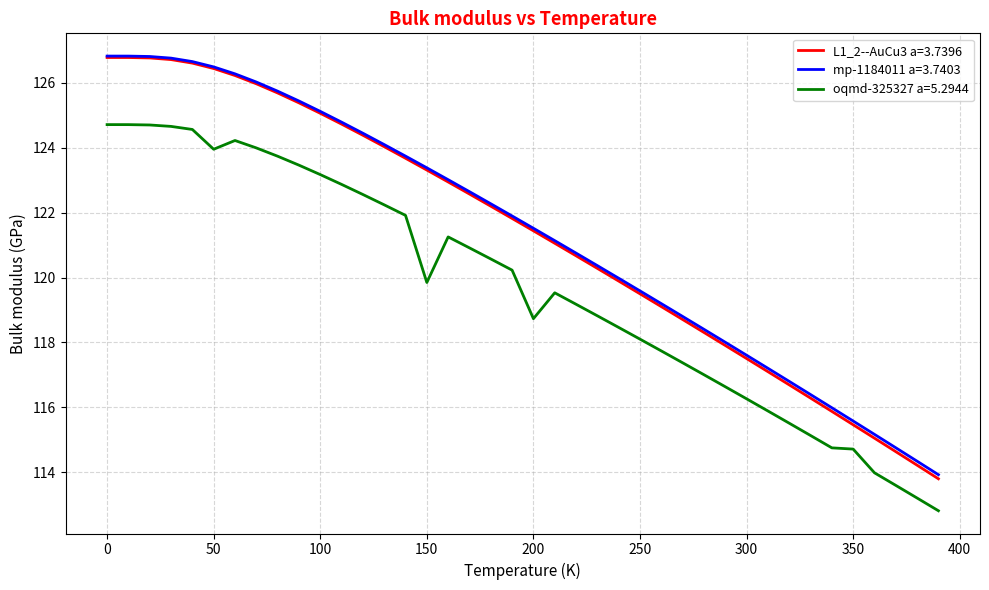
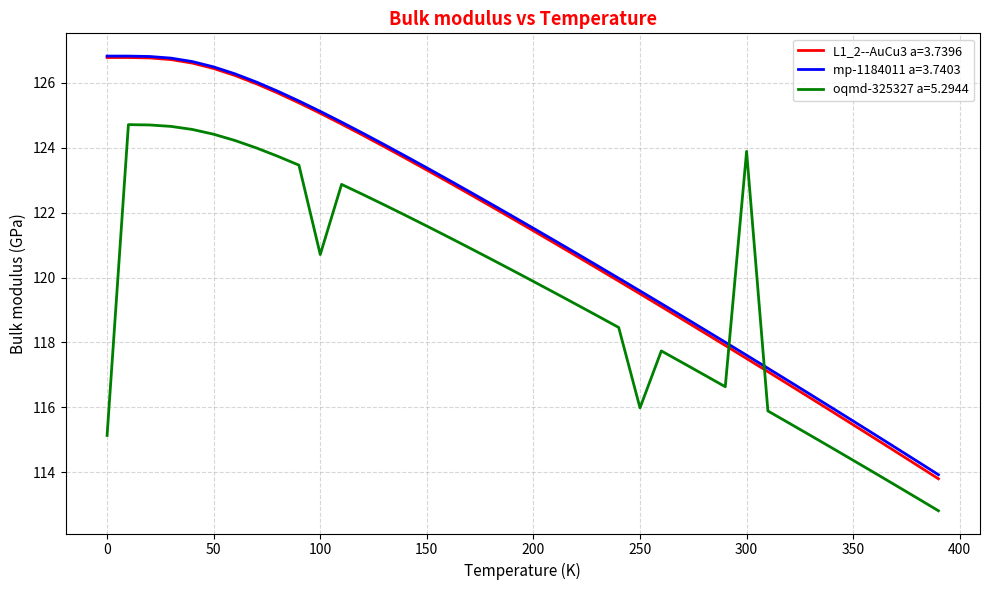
oqmd-325327 a=5.2944, 0: 124.7 -> 115.1
oqmd-325327 a=5.2944, 50: 124.0 -> 124.4
oqmd-325327 a=5.2944, 100: 123.2 -> 120.7
oqmd-325327 a=5.2944, 150: 119.8 -> 121.6
oqmd-325327 a=5.2944, 200: 118.7 -> 119.9
oqmd-325327 a=5.2944, 250: 118.1 -> 116.0
oqmd-325327 a=5.2944, 300: 116.3 -> 123.9
oqmd-325327 a=5.2944, 350: 114.7 -> 114.4
